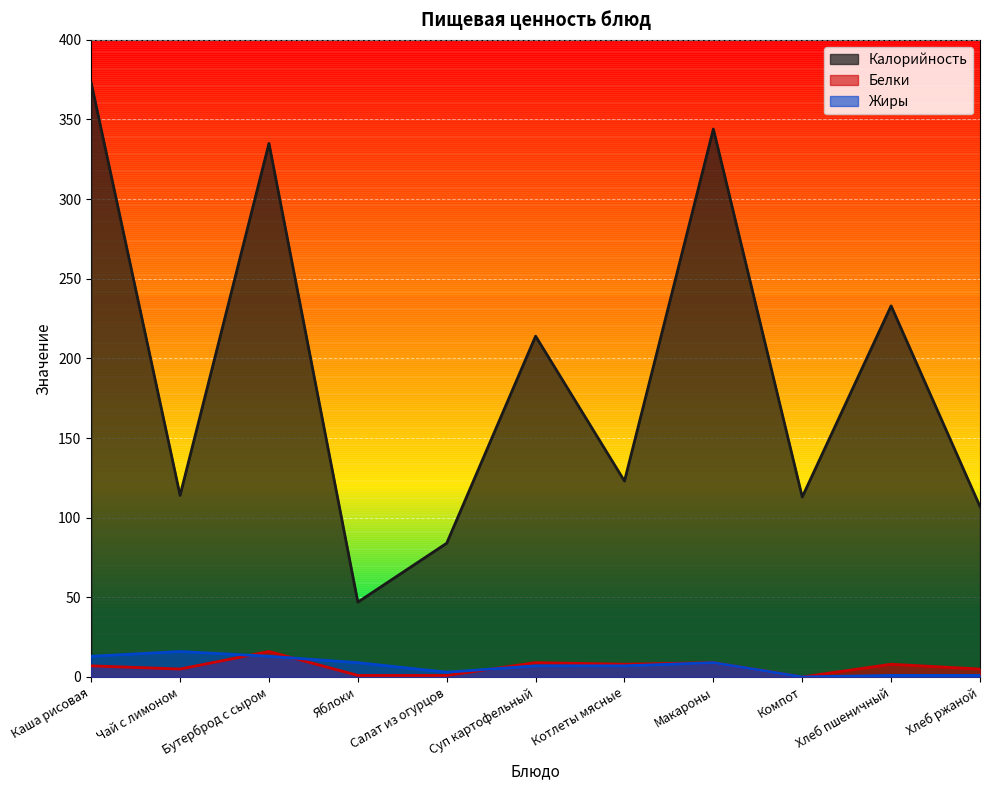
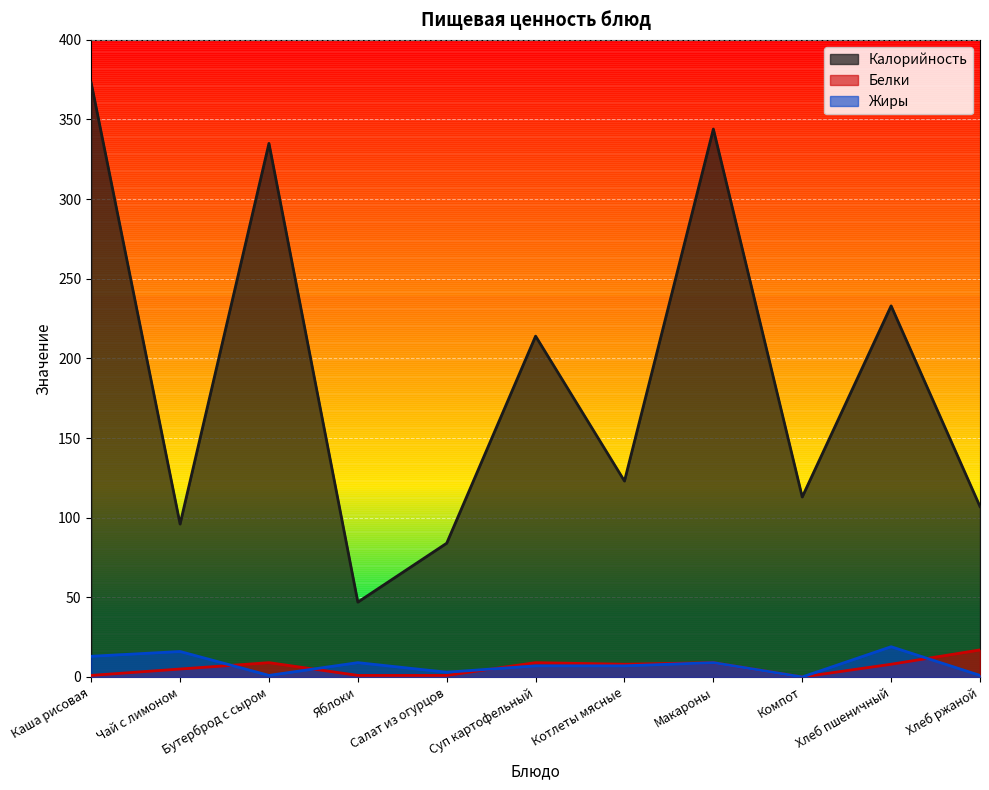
Белки, Каша рисовая: 7 -> 1
Калорийность, Чай с лимоном: 114 -> 96
Белки, Бутерброд с сыром: 16 -> 9
Жиры, Бутерброд с сыром: 13 -> 1
Жиры, Хлеб пшеничный: 1 -> 19
Белки, Хлеб ржаной: 5 -> 17
